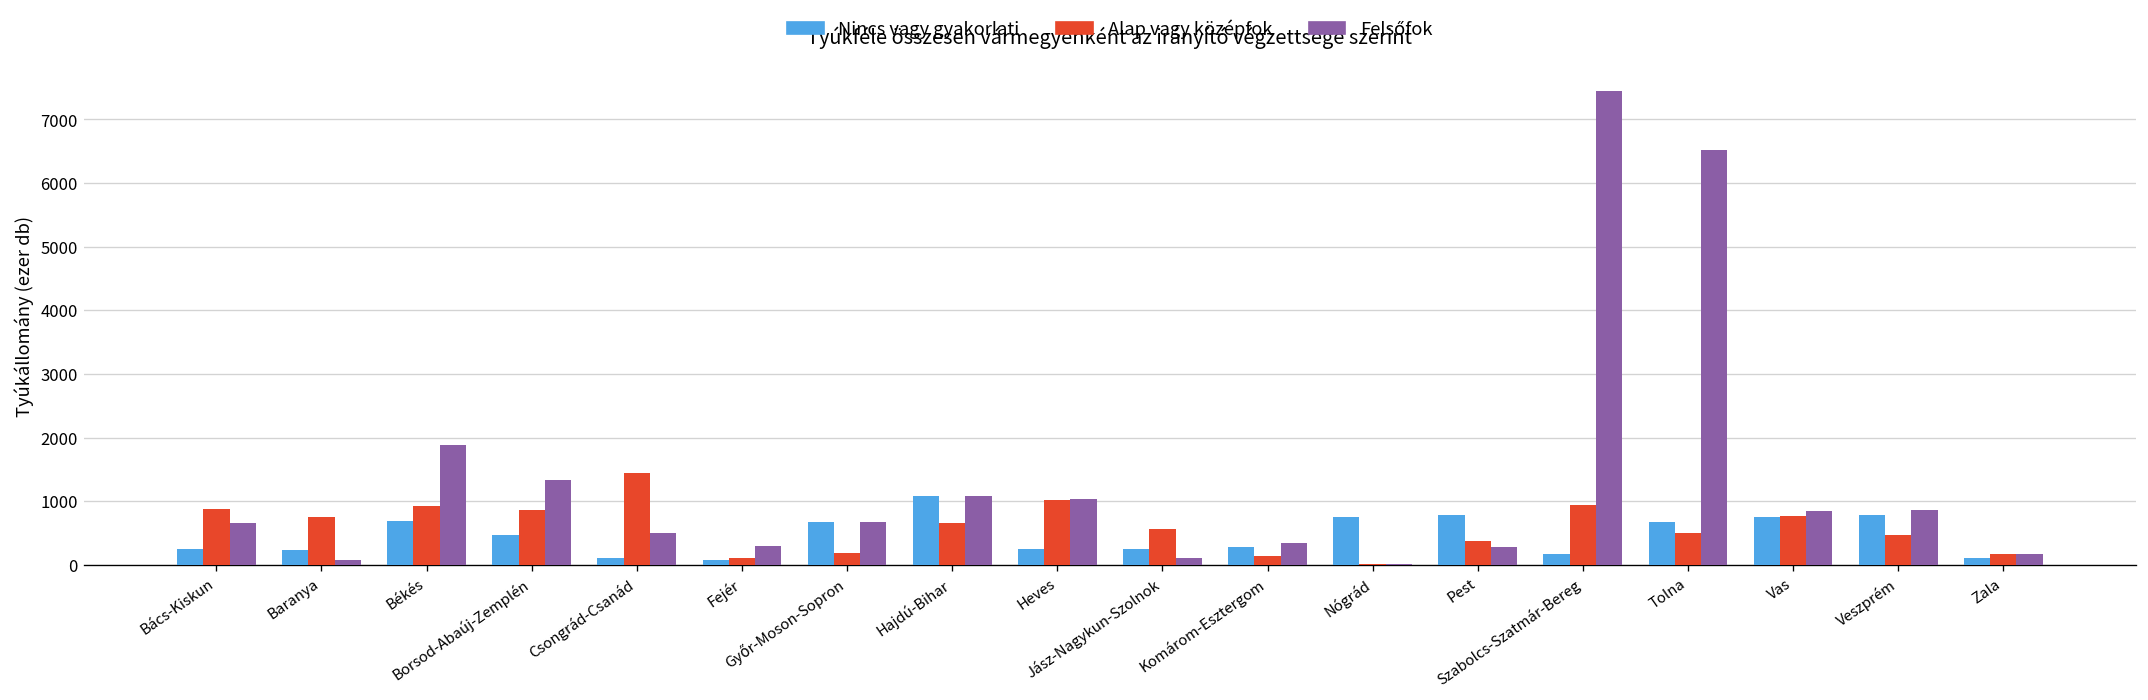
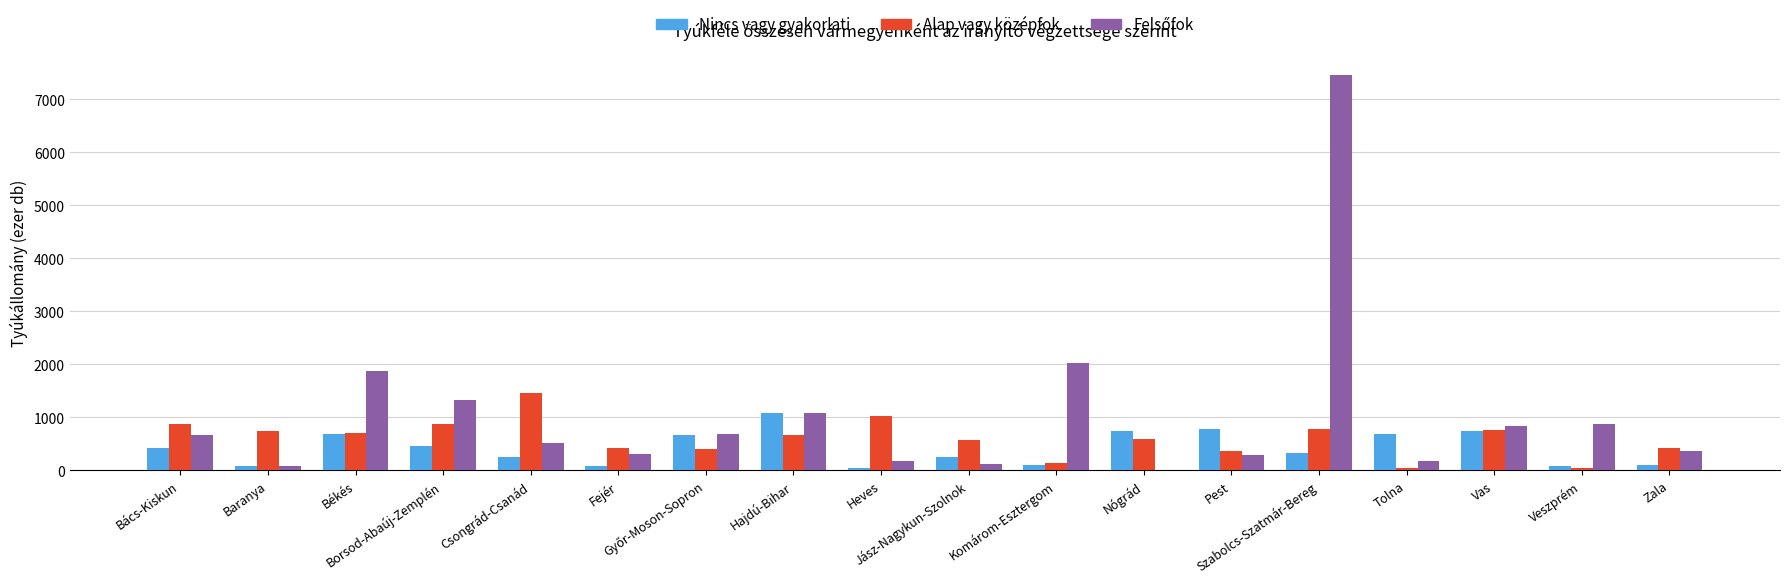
Nincs vagy gyakorlati, Bács-Kiskun: 300 -> 400
Nincs vagy gyakorlati, Baranya: 200 -> 100
Alap vagy középfok, Békés: 900 -> 700
Nincs vagy gyakorlati, Csongrád-Csanád: 100 -> 300
Alap vagy középfok, Fejér: 100 -> 400
Alap vagy középfok, Győr-Moson-Sopron: 200 -> 400
Nincs vagy gyakorlati, Heves: 200 -> 100
Felsőfok, Heves: 1000 -> 200
Nincs vagy gyakorlati, Komárom-Esztergom: 300 -> 100
Felsőfok, Komárom-Esztergom: 300 -> 2000
Alap vagy középfok, Nógrád: 0 -> 600
Nincs vagy gyakorlati, Szabolcs-Szatmár-Bereg: 200 -> 300
Alap vagy középfok, Szabolcs-Szatmár-Bereg: 900 -> 800
Alap vagy középfok, Tolna: 500 -> 0
Felsőfok, Tolna: 6500 -> 200
Nincs vagy gyakorlati, Veszprém: 800 -> 100
Alap vagy középfok, Veszprém: 500 -> 0
Alap vagy középfok, Zala: 200 -> 400
Felsőfok, Zala: 200 -> 400
